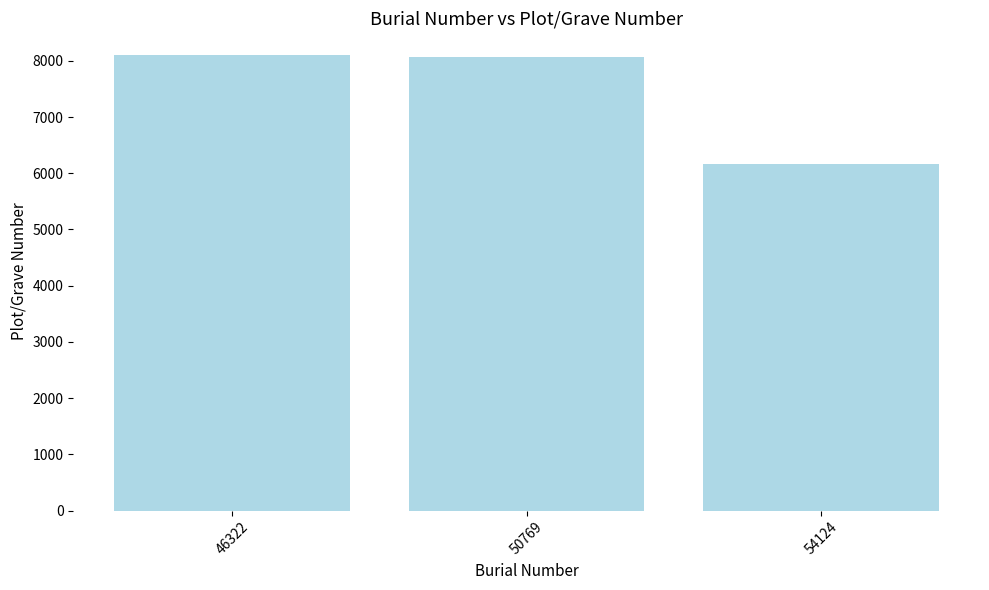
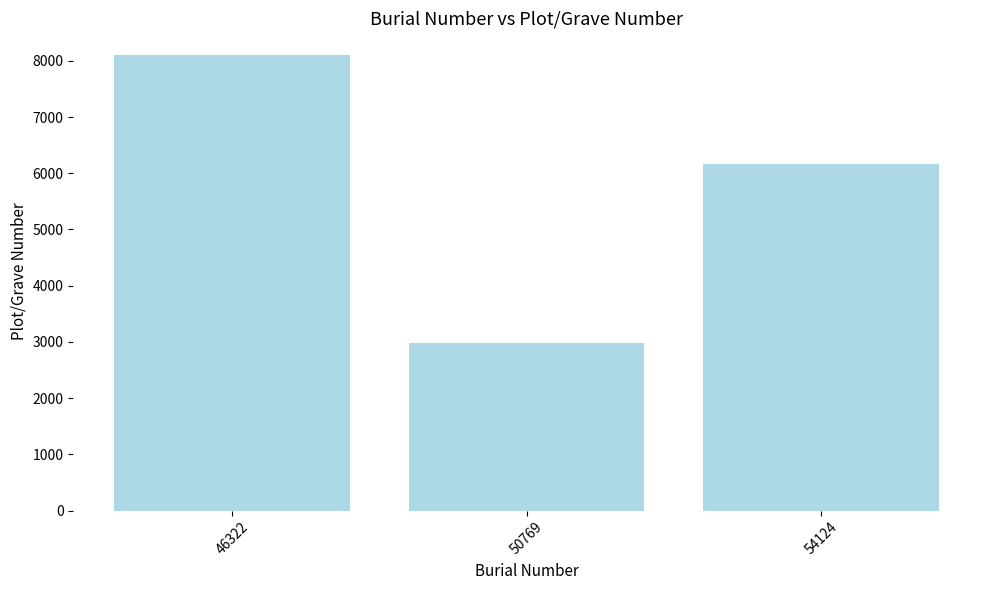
50769: 8100 -> 3000
